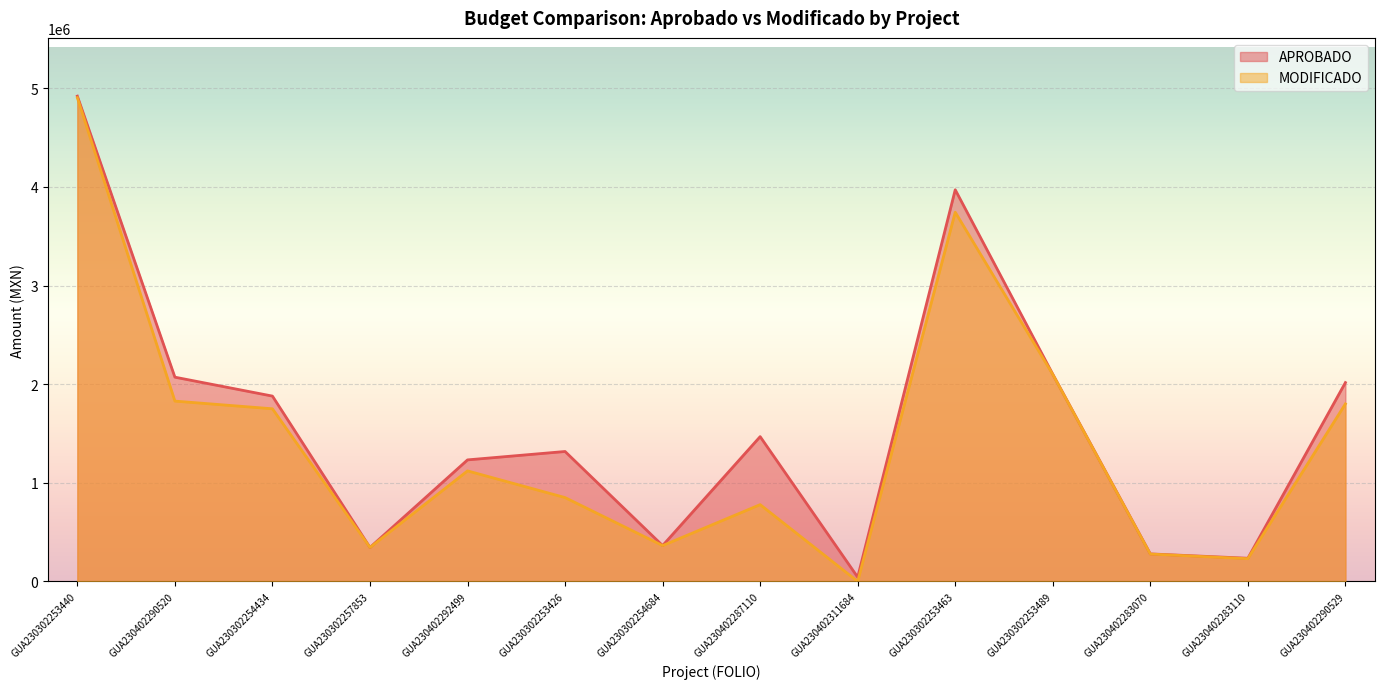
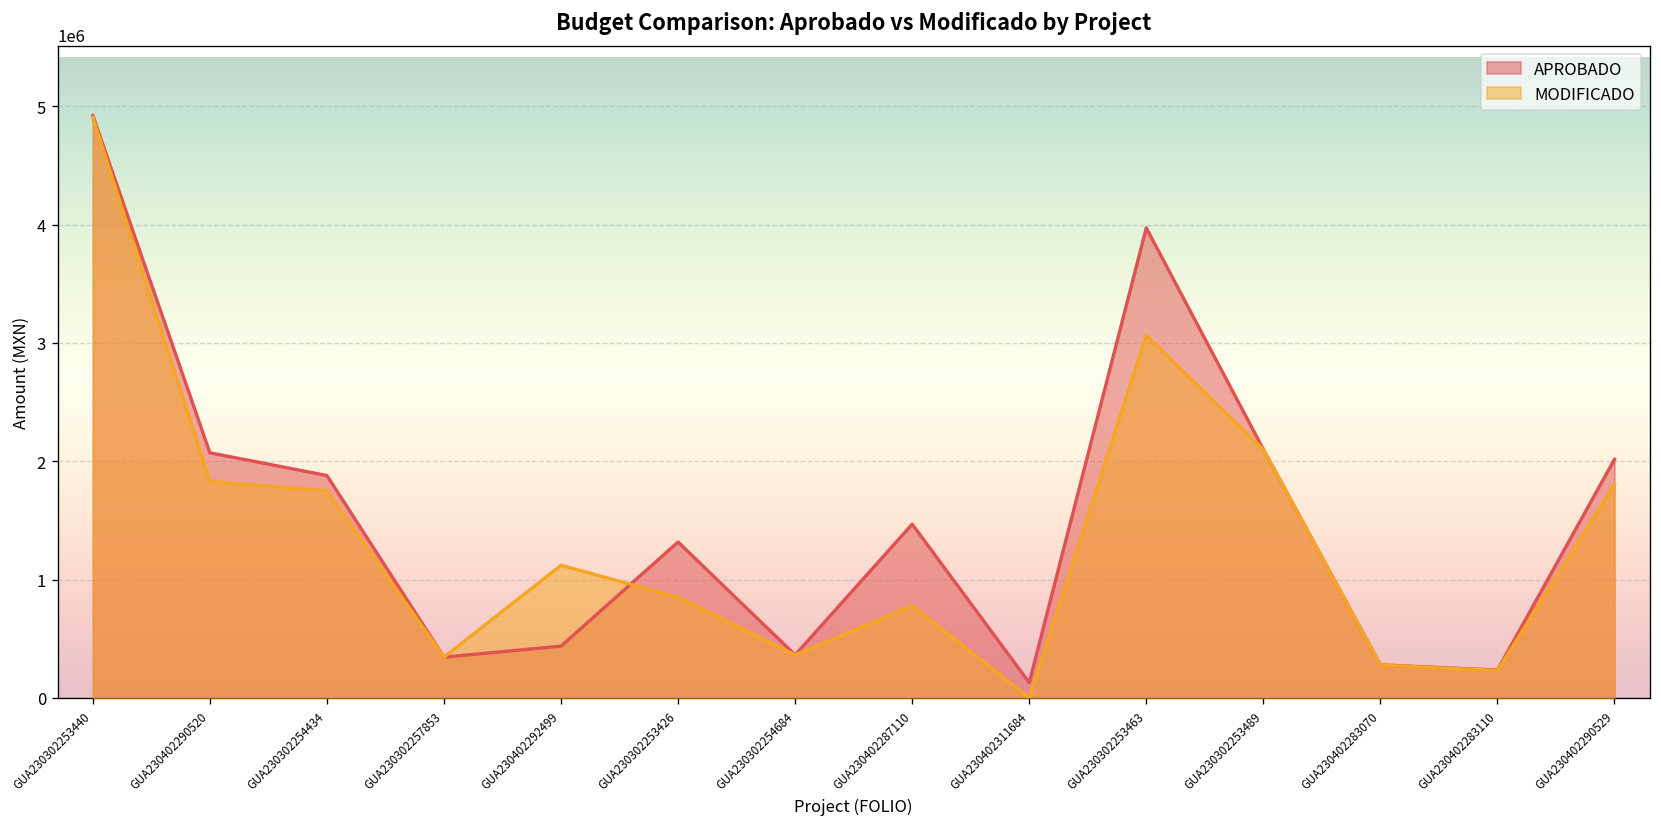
APROBADO, GUA230402292499: 1200000 -> 400000
APROBADO, GUA230402311684: 0 -> 100000
MODIFICADO, GUA230302253463: 3700000 -> 3100000
